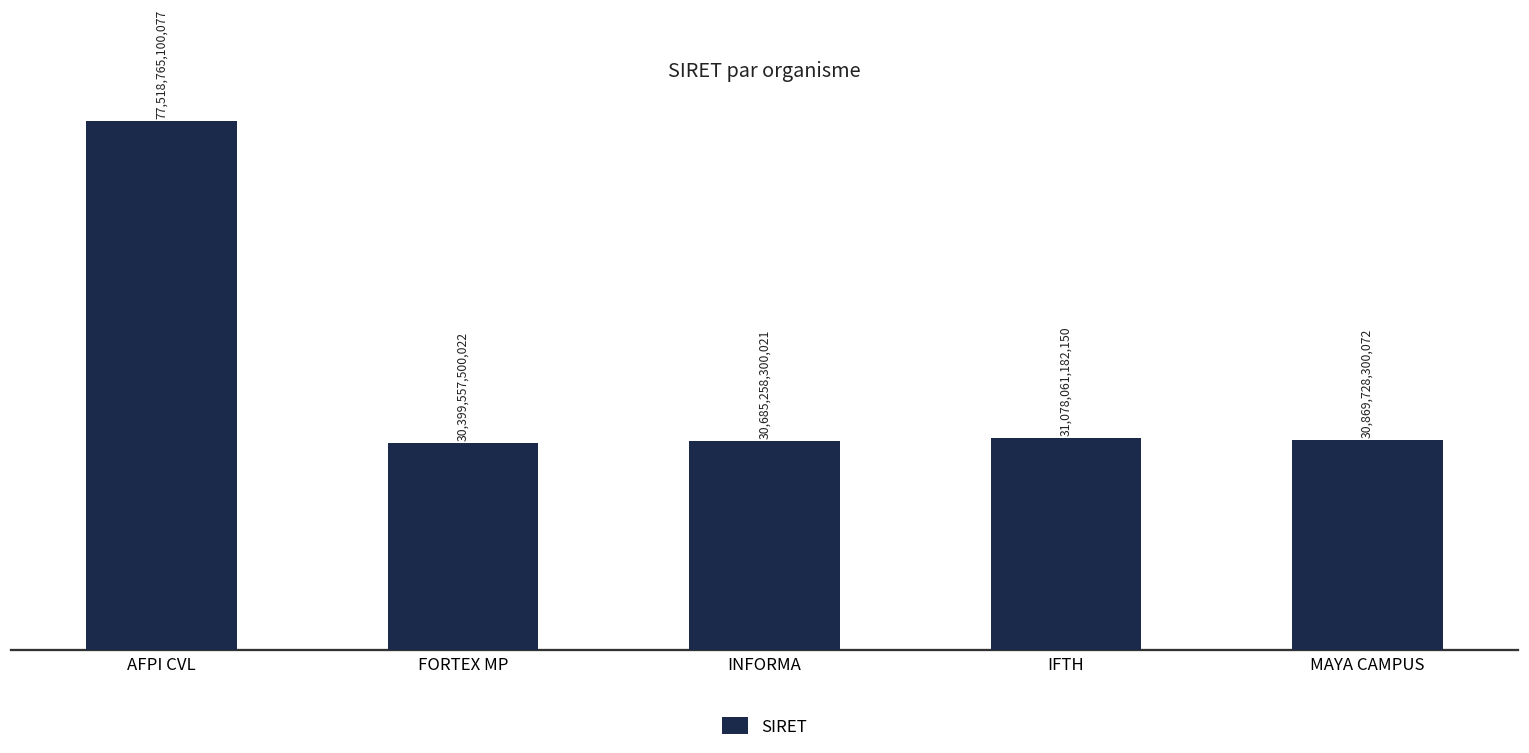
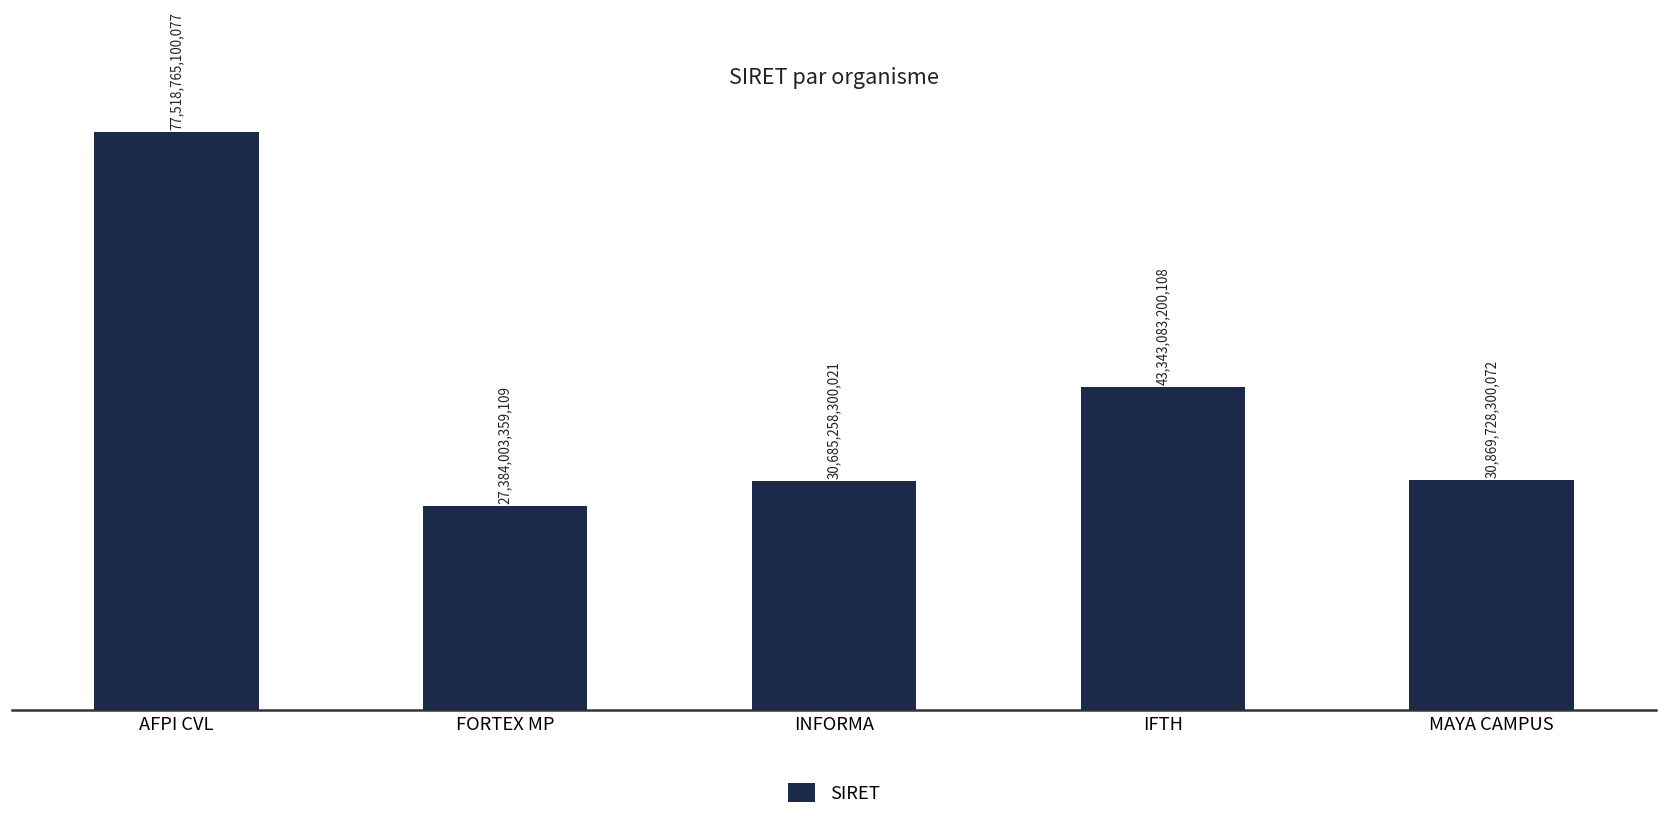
FORTEX MP: 30,399,557,500,022 -> 27,384,003,359,109
IFTH: 31,078,061,182,150 -> 43,343,083,200,108
